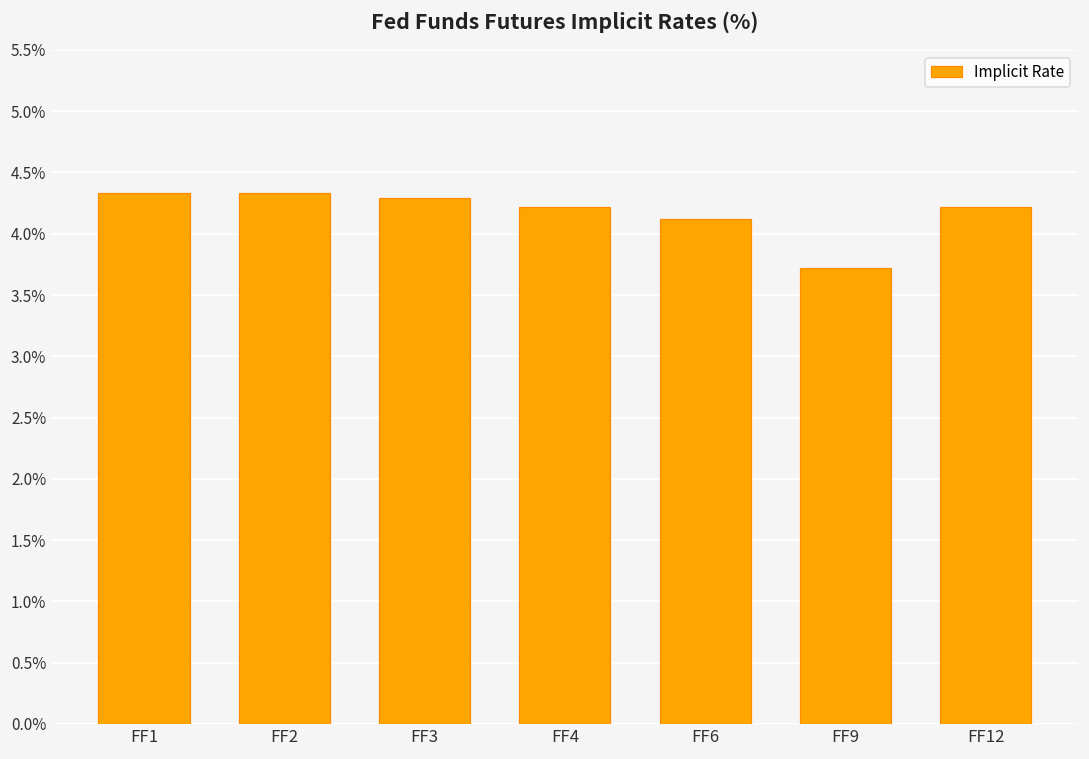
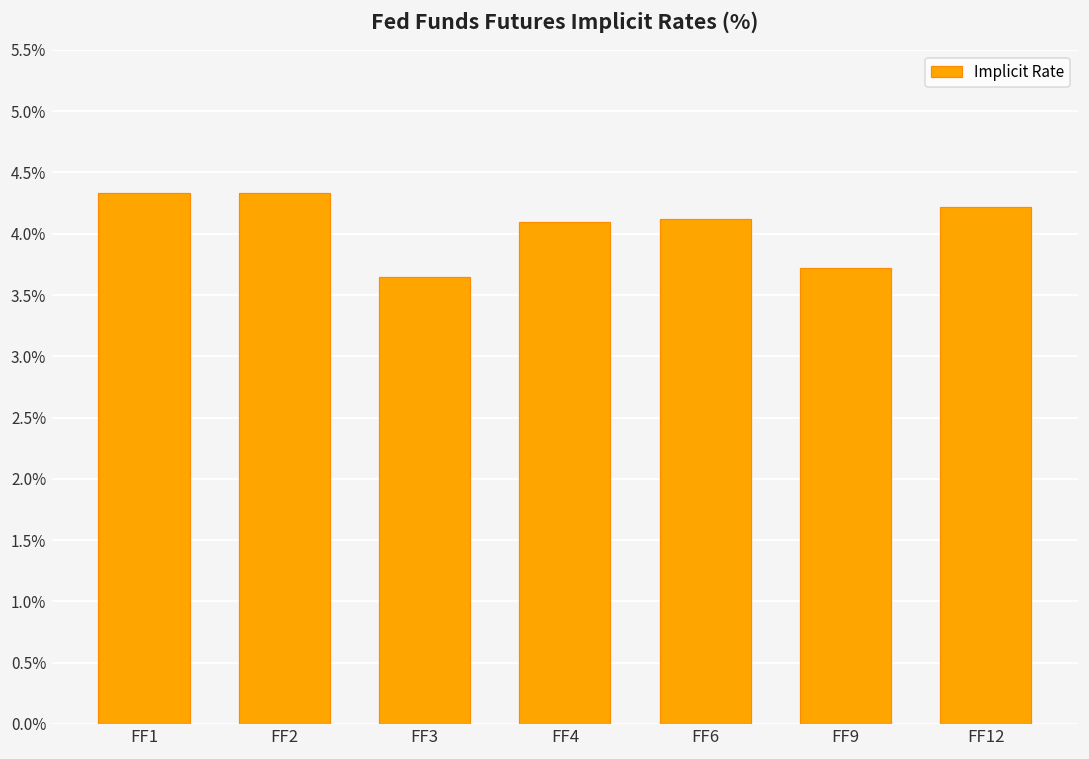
FF3: 4.29% -> 3.65%
FF4: 4.22% -> 4.10%
